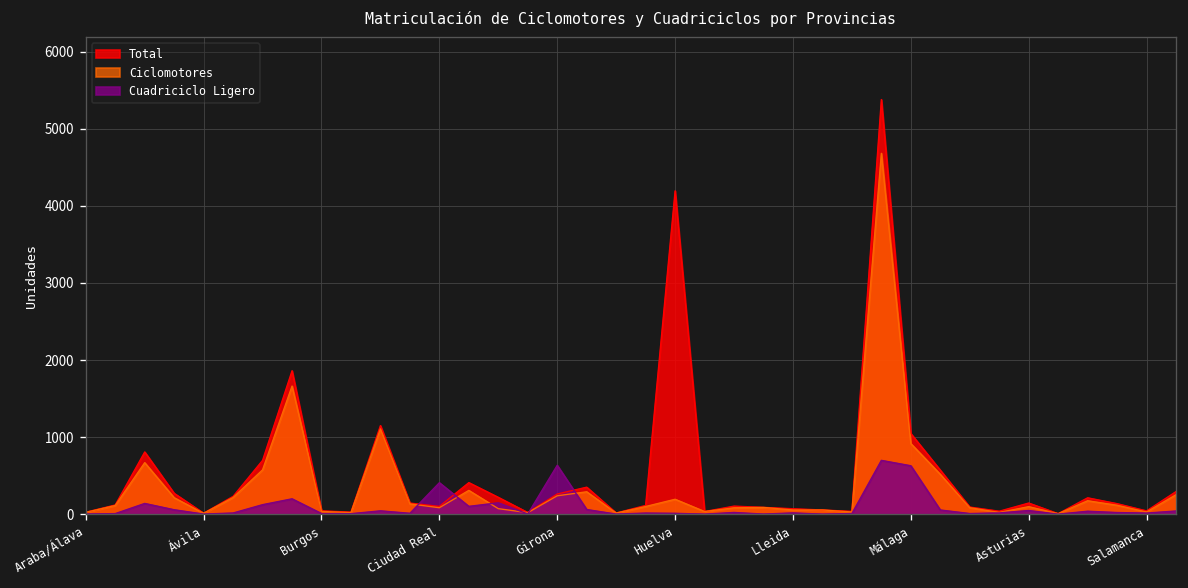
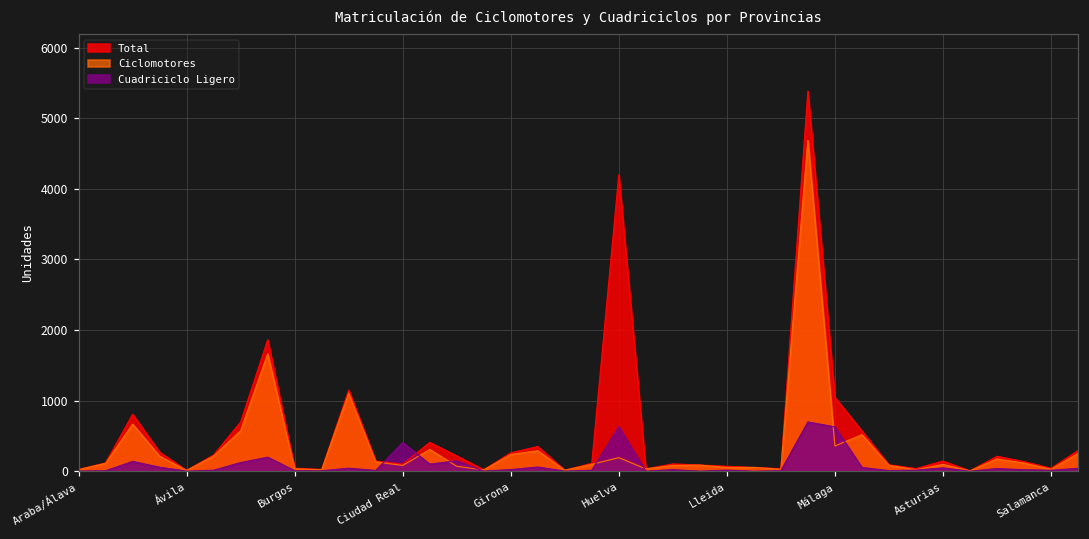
Cuadriciclo Ligero, Girona: 600 -> 0
Cuadriciclo Ligero, Huelva: 0 -> 600
Ciclomotores, Málaga: 900 -> 400
